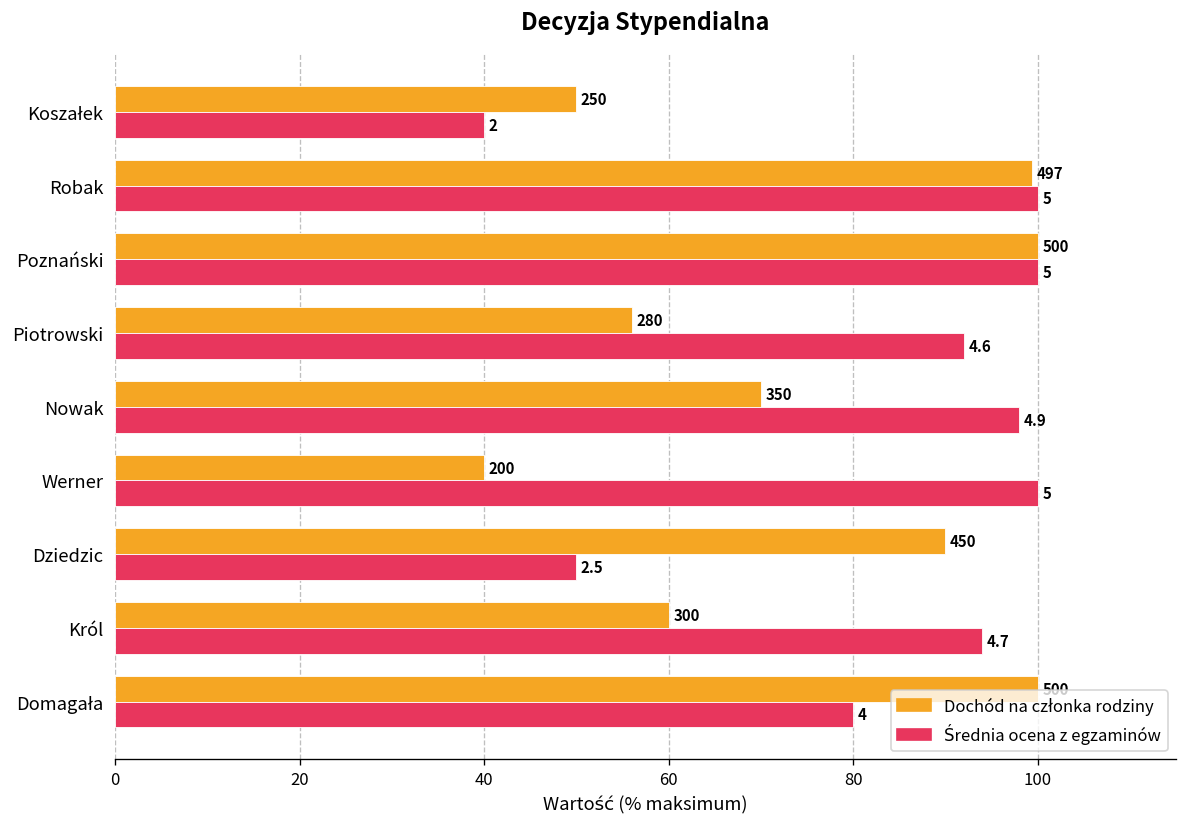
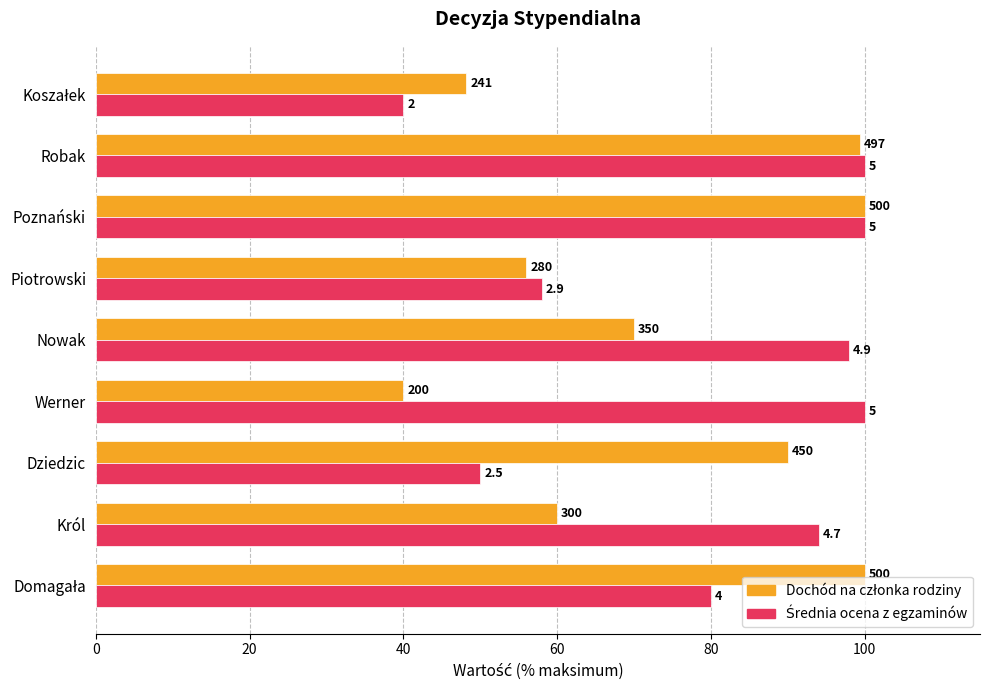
Dochód na członka rodziny, Koszałek: 250 -> 241
Średnia ocena z egzaminów, Piotrowski: 4.6 -> 2.9
